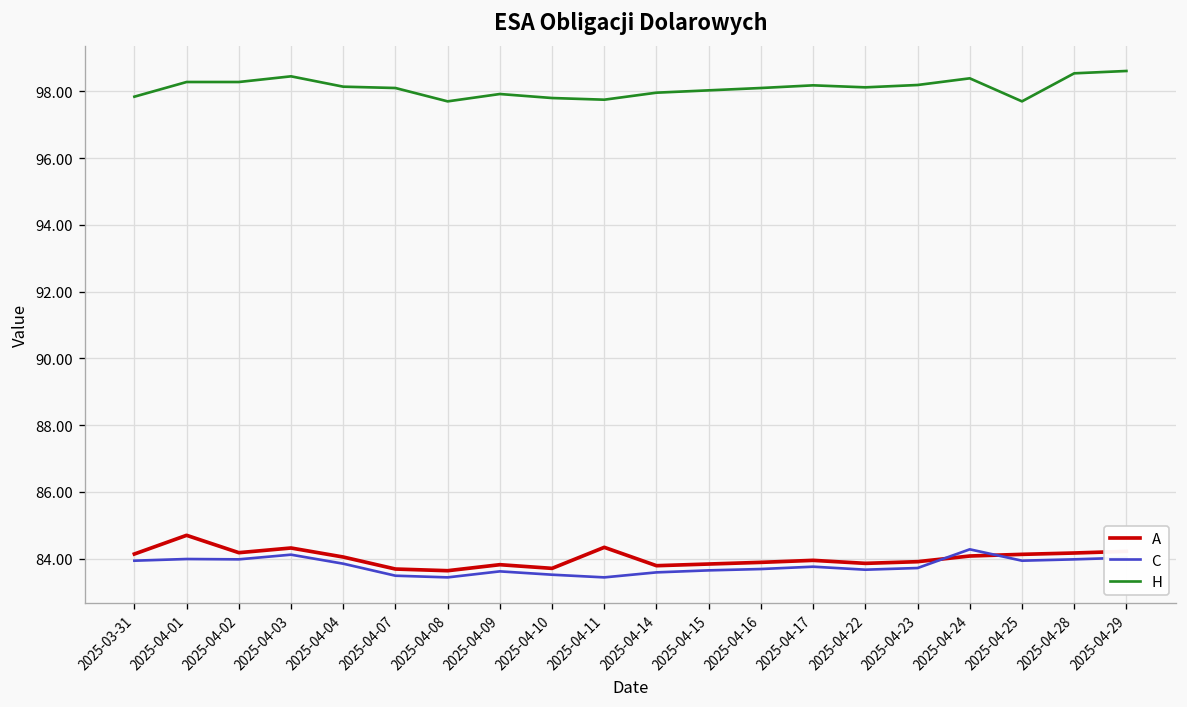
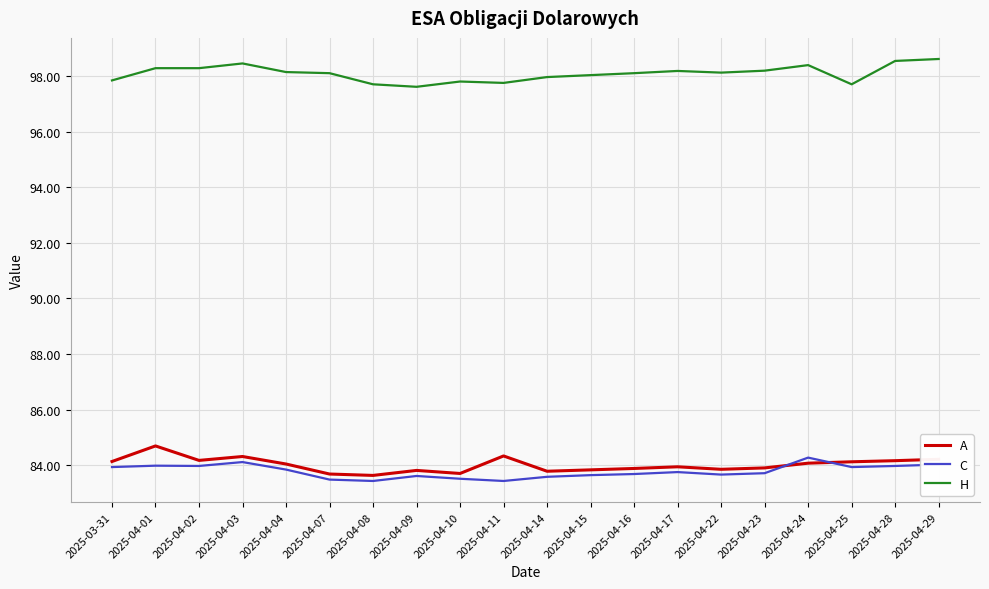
H, 2025-04-09: 97.9 -> 97.6
